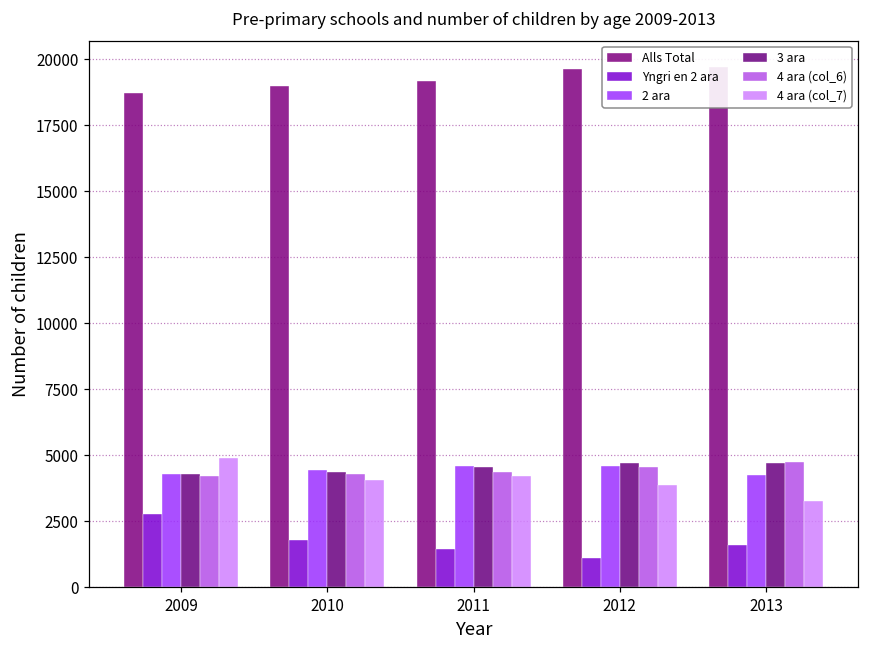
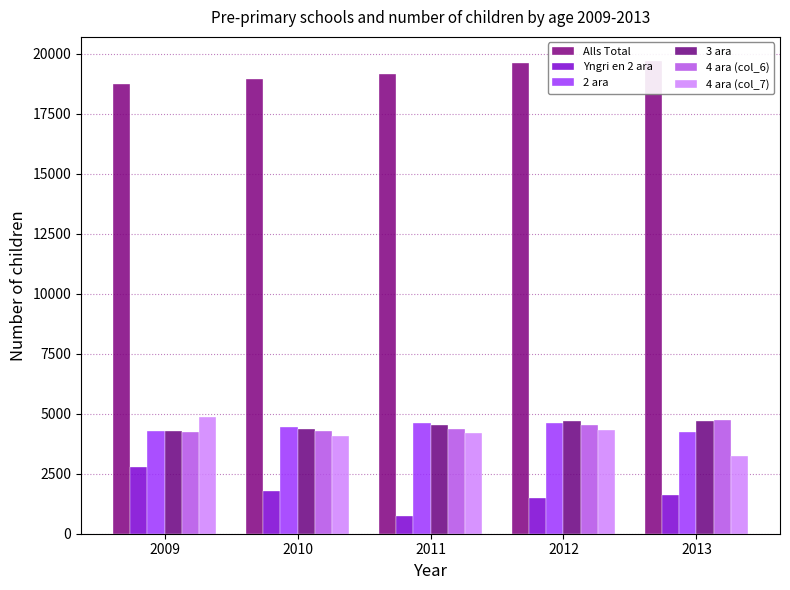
Yngri en 2 ara, 2011: 1500 -> 800
Yngri en 2 ara, 2012: 1100 -> 1500
4 ara (col_7), 2012: 3900 -> 4300
